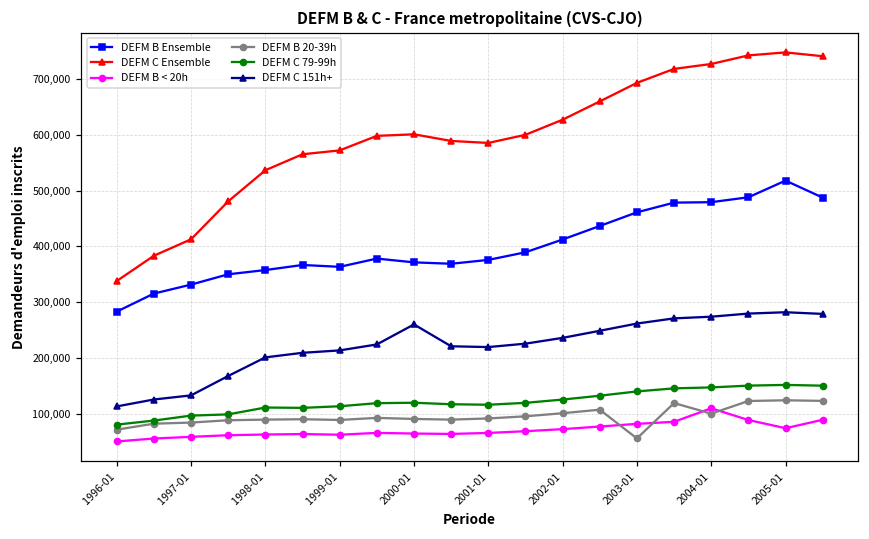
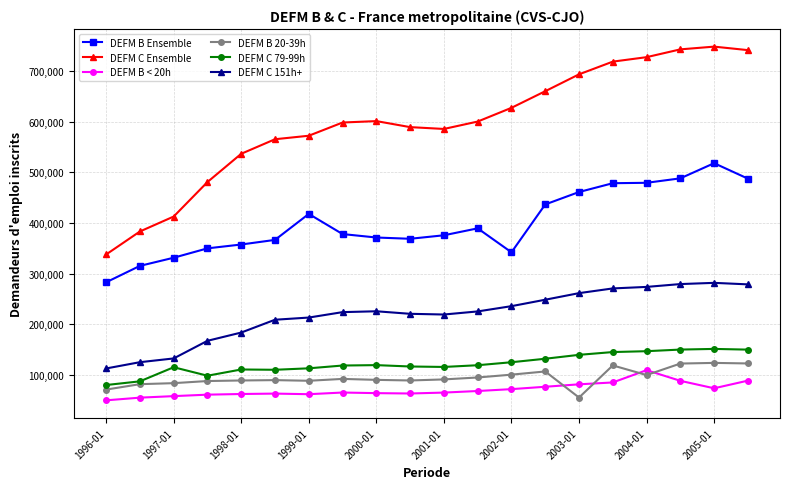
DEFM C 79-99h, 1997-01: 100,000 -> 120,000
DEFM C 151h+, 1998-01: 200,000 -> 180,000
DEFM B Ensemble, 1999-01: 360,000 -> 420,000
DEFM C 151h+, 2000-01: 260,000 -> 230,000
DEFM B Ensemble, 2002-01: 410,000 -> 340,000
